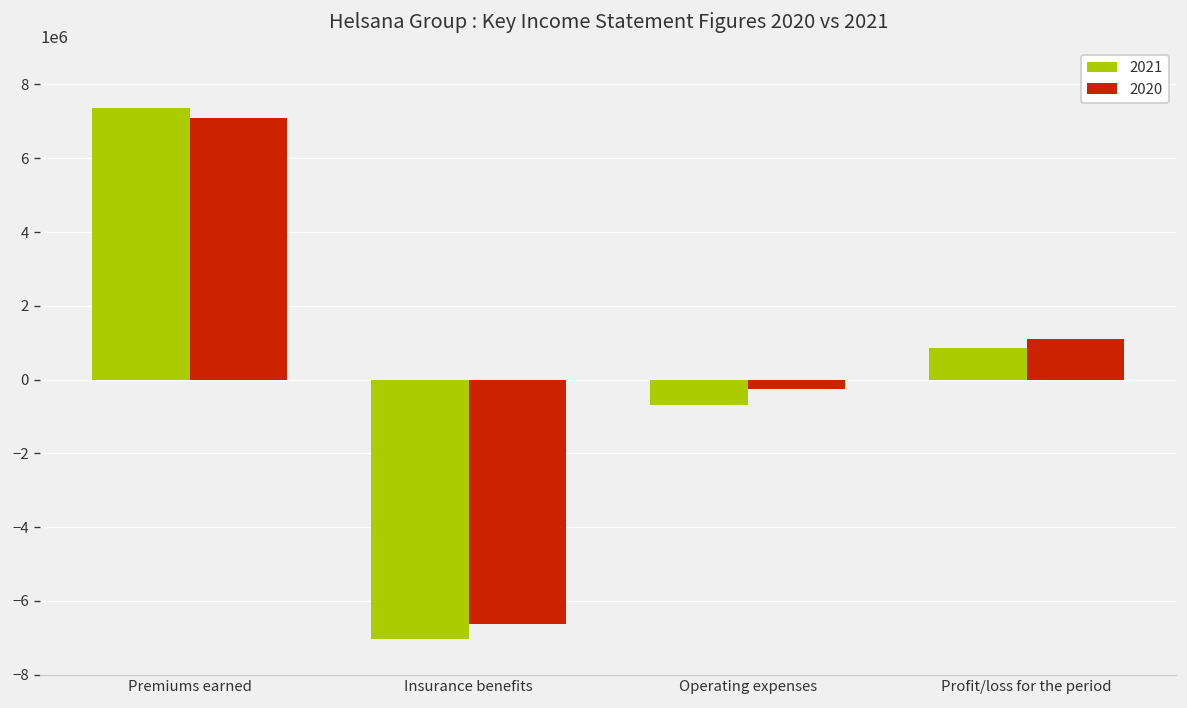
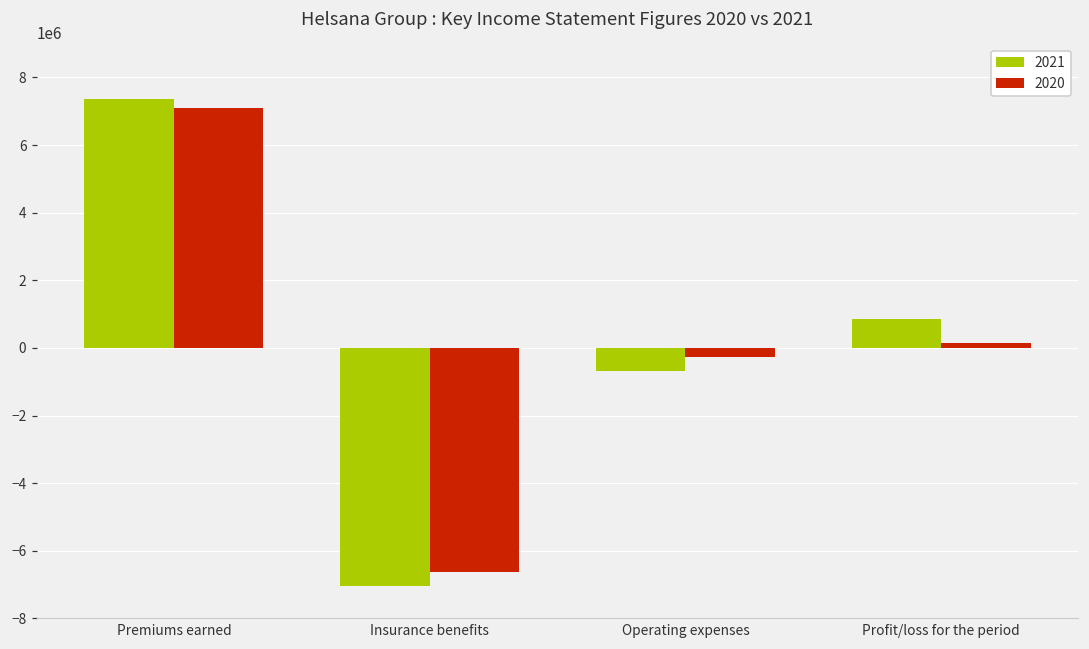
2020, Profit/loss for the period: 1100000 -> 200000
